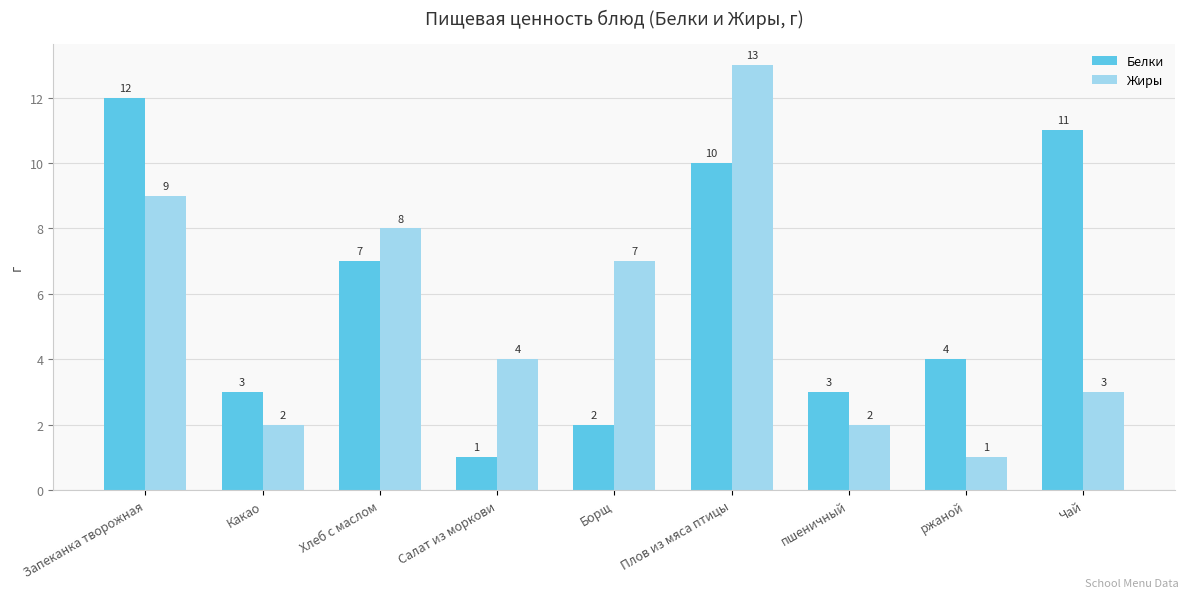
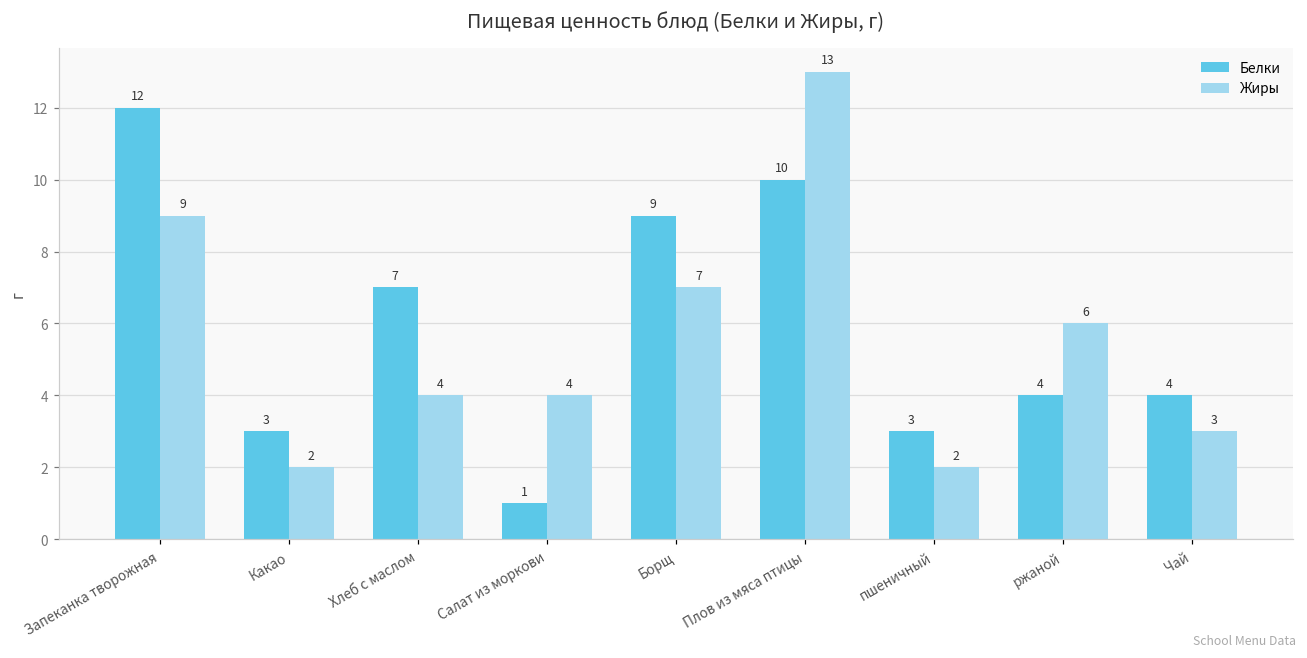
Жиры, Хлеб с маслом: 8 -> 4
Белки, Борщ: 2 -> 9
Жиры, ржаной: 1 -> 6
Белки, Чай: 11 -> 4
